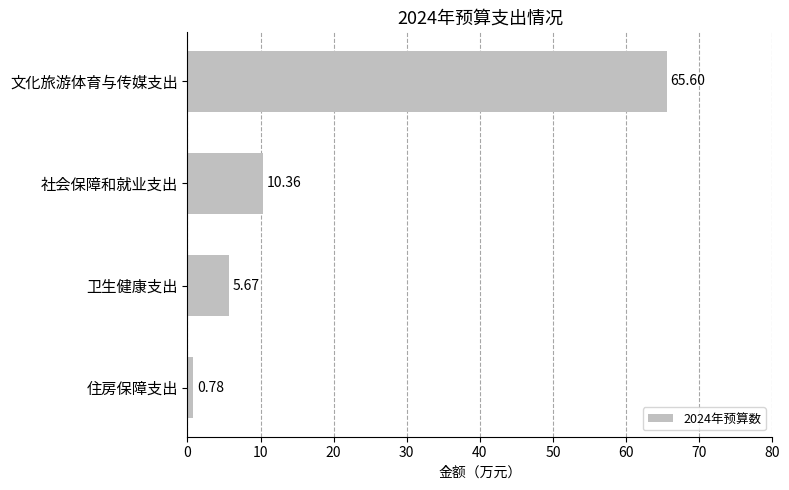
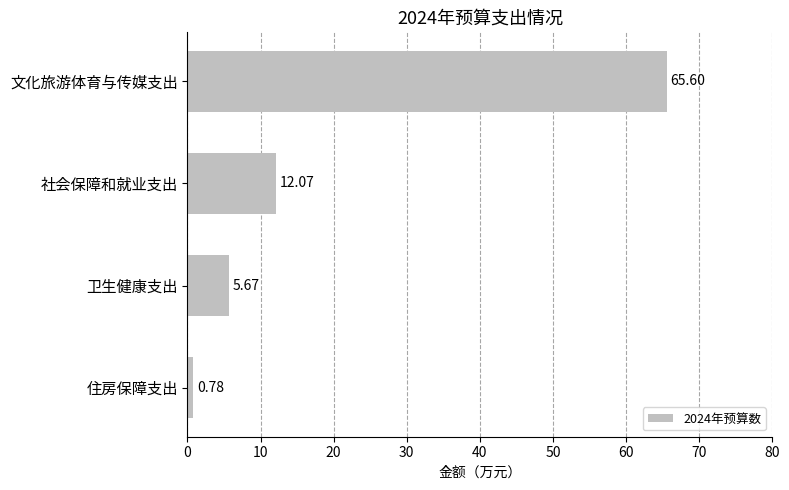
社会保障和就业支出: 10.36 -> 12.07
